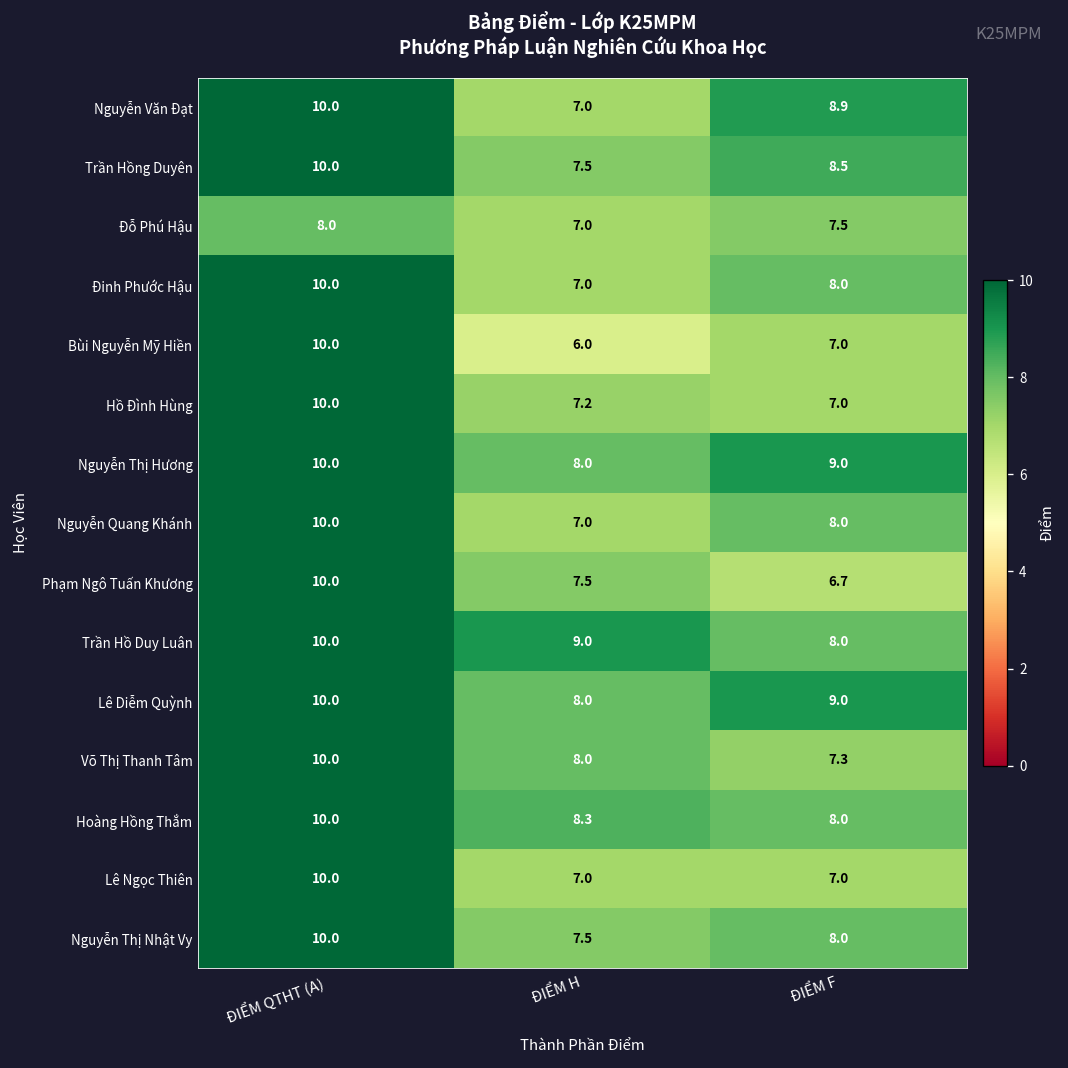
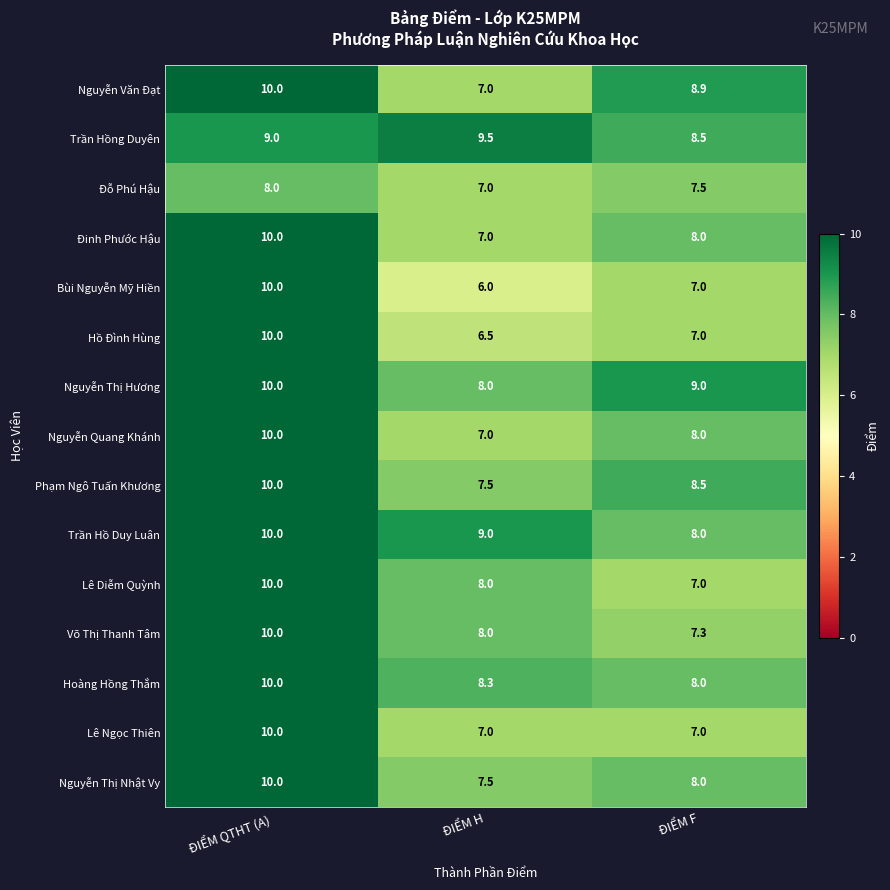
Trần Hồng Duyên, ĐIỂM QTHT (A): 10.0 -> 9.0
Trần Hồng Duyên, ĐIỂM H: 7.5 -> 9.5
Hồ Đình Hùng, ĐIỂM H: 7.2 -> 6.5
Phạm Ngô Tuấn Khương, ĐIỂM F: 6.7 -> 8.5
Lê Diễm Quỳnh, ĐIỂM F: 9.0 -> 7.0
